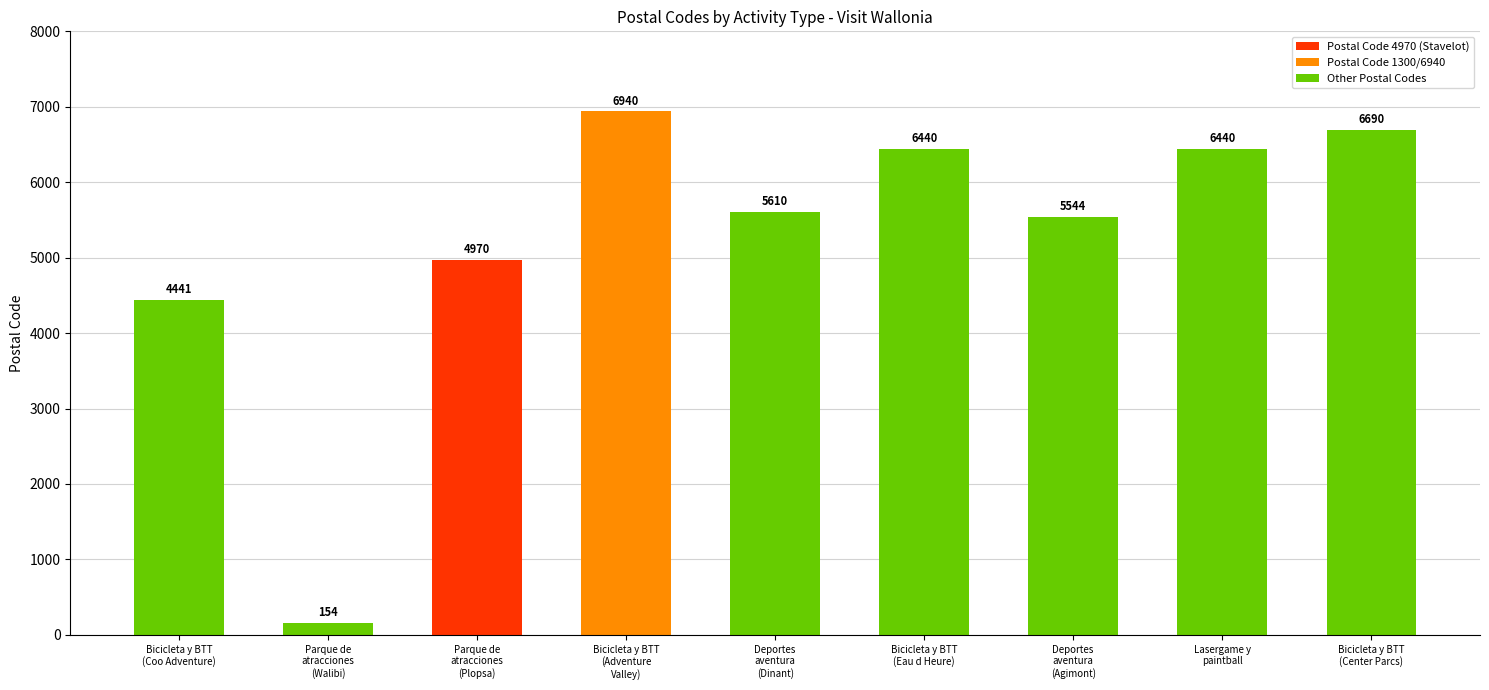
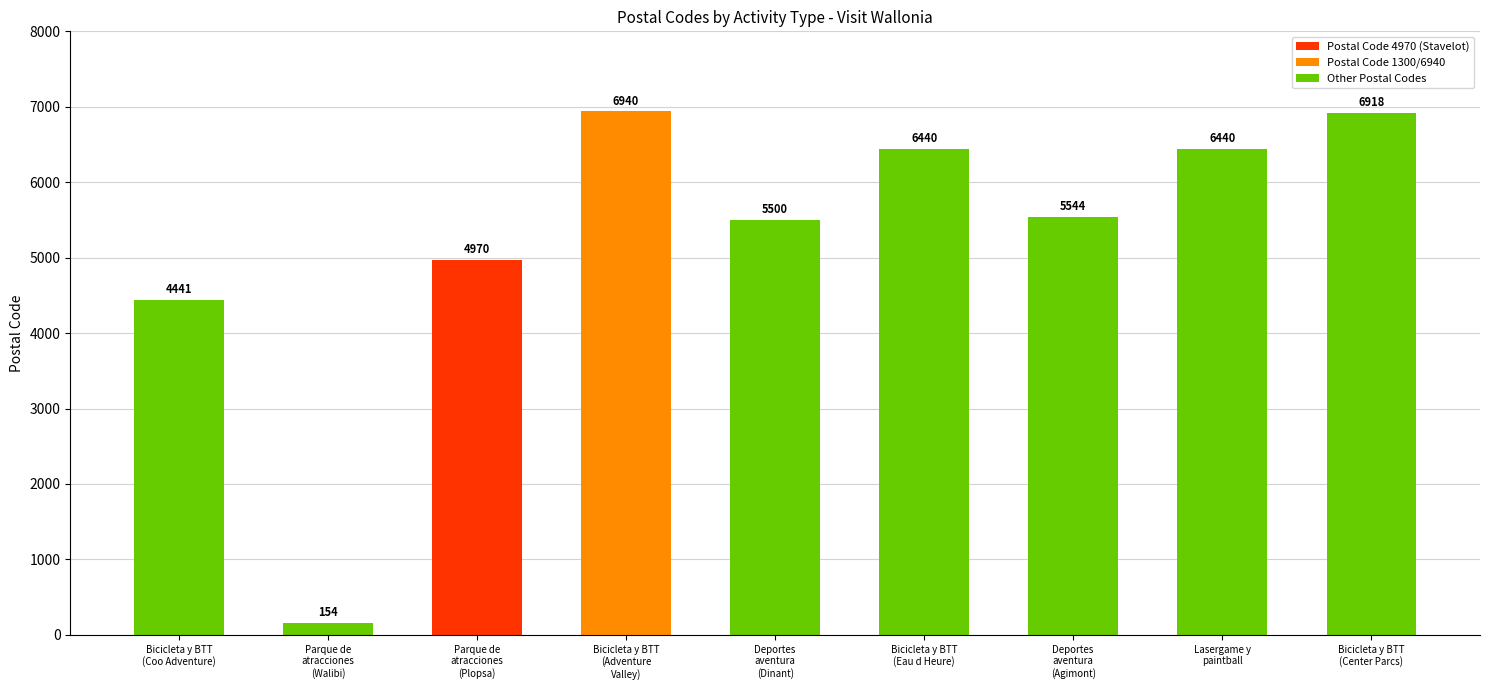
Deportes aventura (Dinant): 5610 -> 5500
Bicicleta y BTT (Center Parcs): 6690 -> 6918
